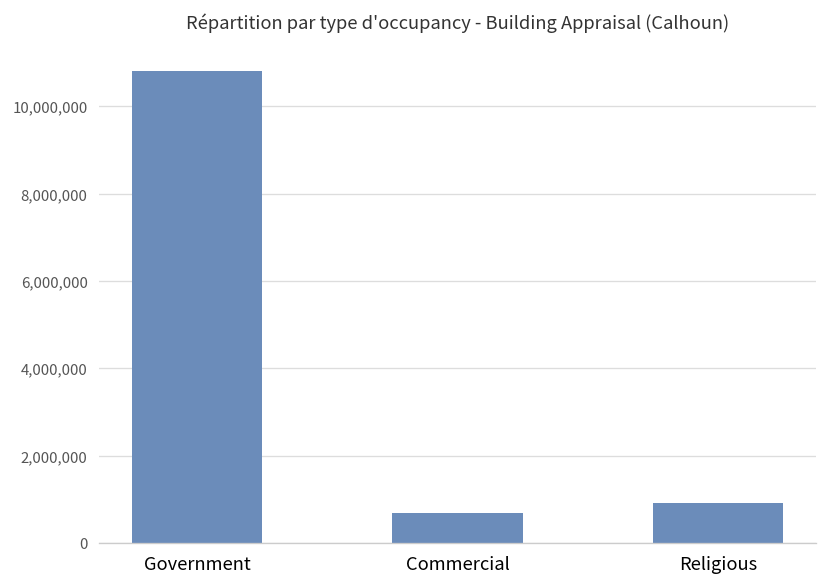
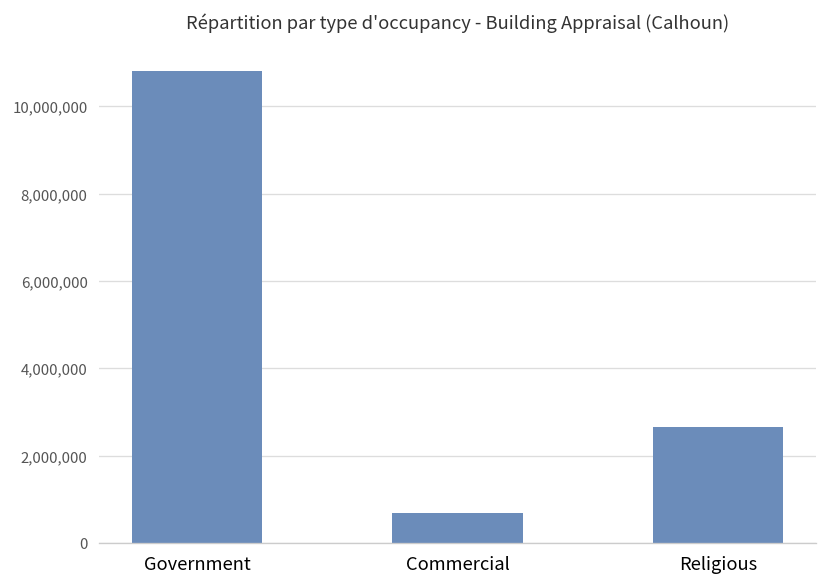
Religious: 900,000 -> 2,700,000
